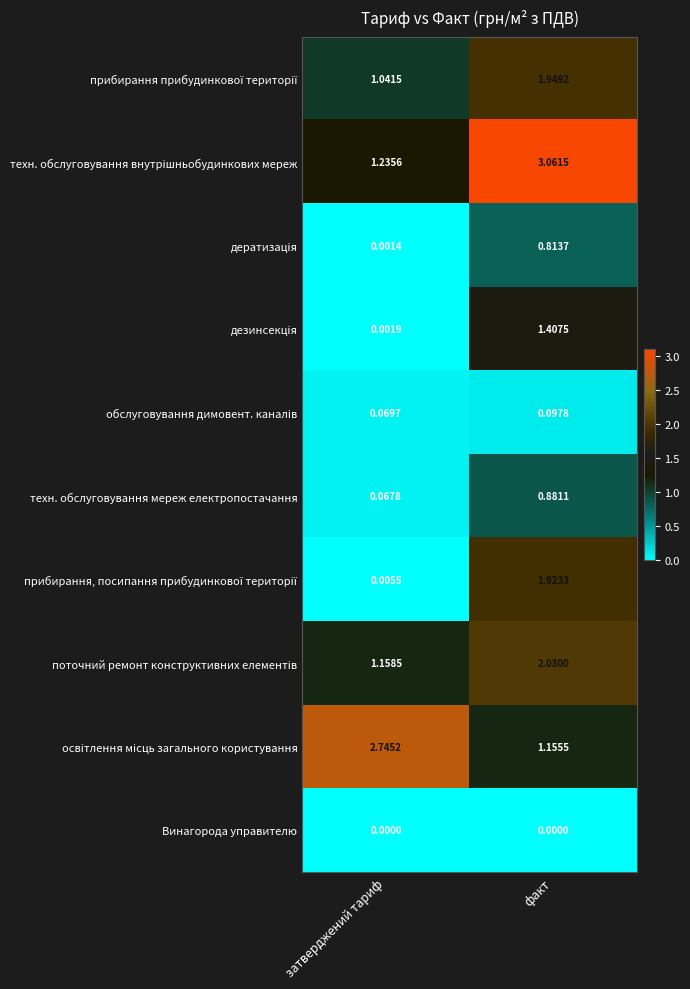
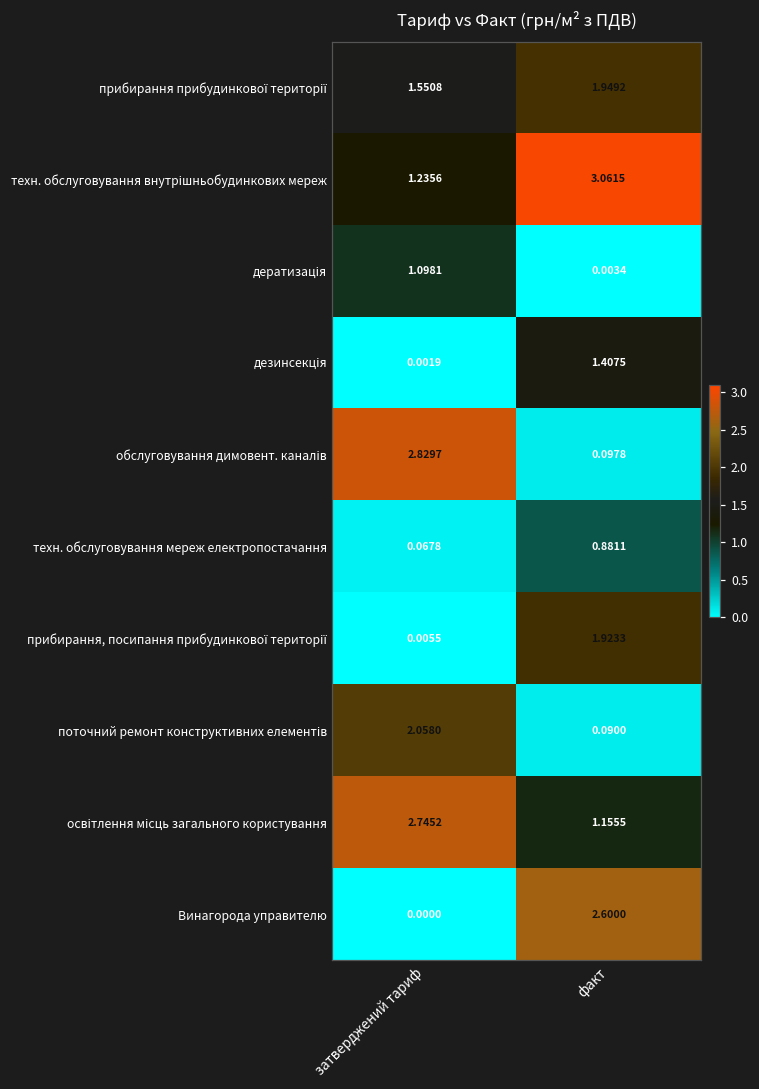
прибирання прибудинкової території, затверджений тариф: 1.0415 -> 1.5508
дератизація, затверджений тариф: 0.0014 -> 1.0981
дератизація, факт: 0.8137 -> 0.0034
обслуговування димовент. каналів, затверджений тариф: 0.0697 -> 2.8297
поточний ремонт конструктивних елементів, затверджений тариф: 1.1585 -> 2.0580
поточний ремонт конструктивних елементів, факт: 2.0300 -> 0.0900
Винагорода управителю, факт: 0.0000 -> 2.6000
